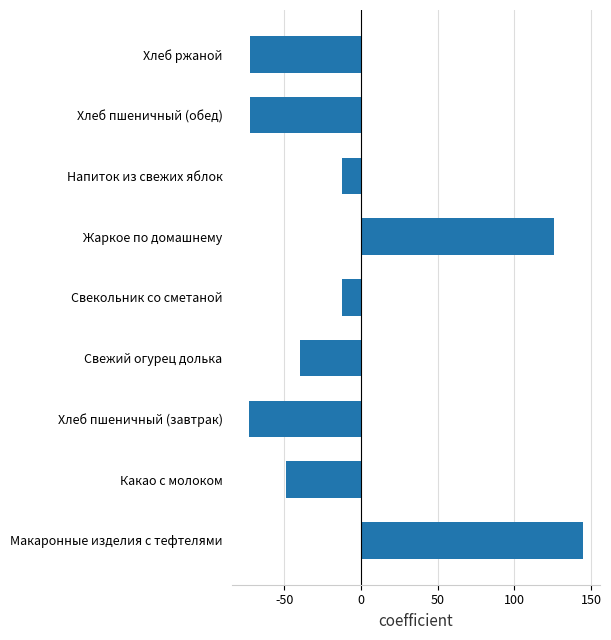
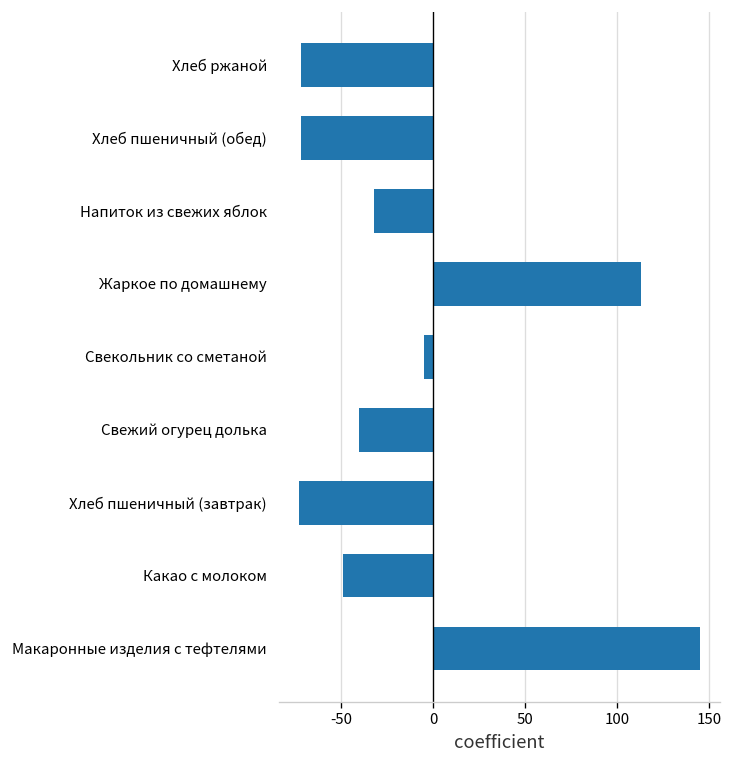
Напиток из свежих яблок: -12 -> -32
Жаркое по домашнему: 126 -> 113
Свекольник со сметаной: -12 -> -5
